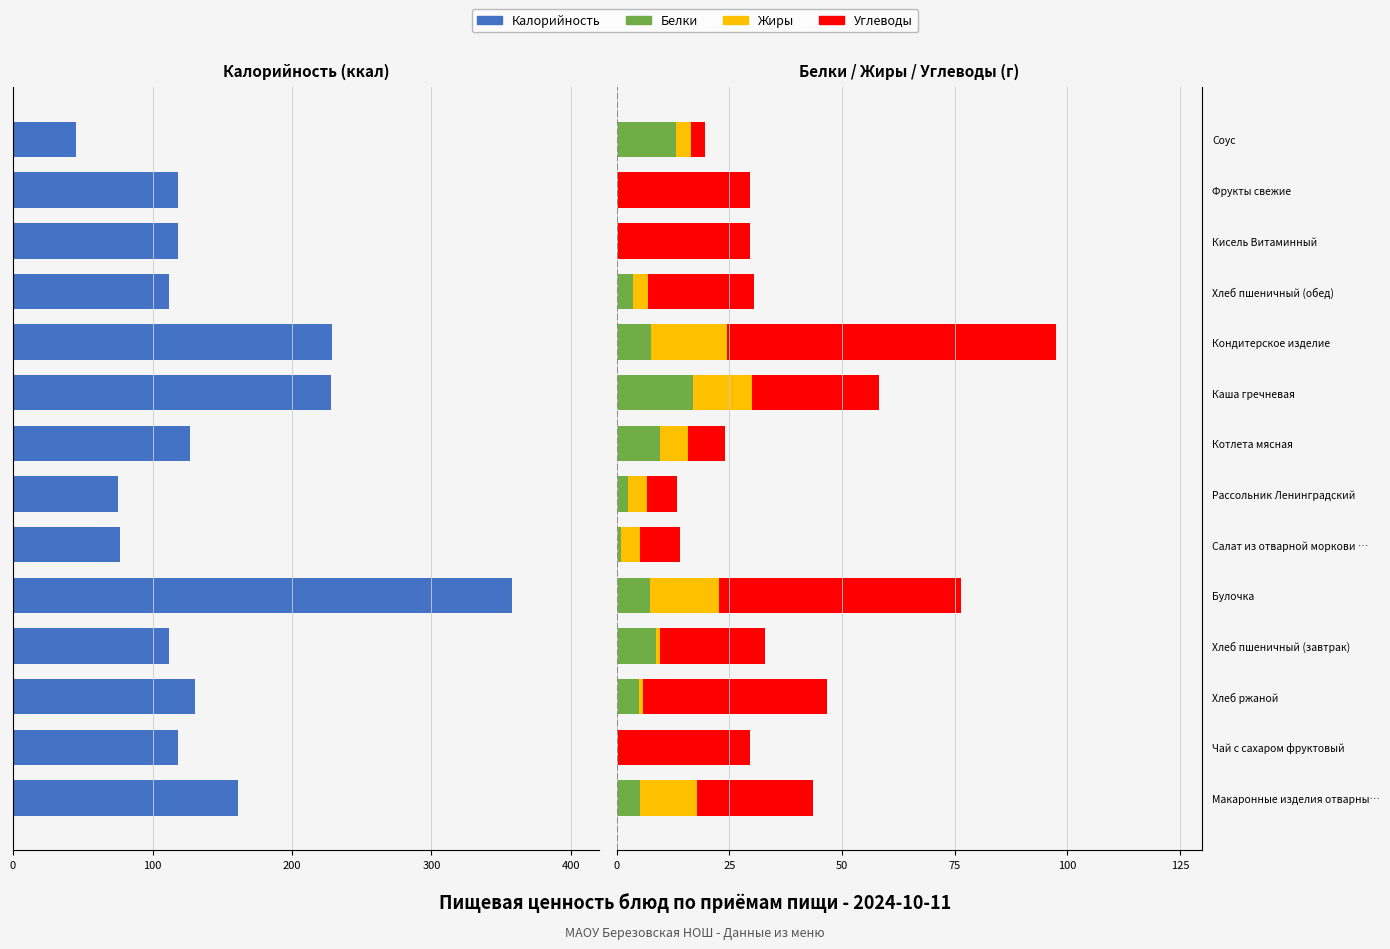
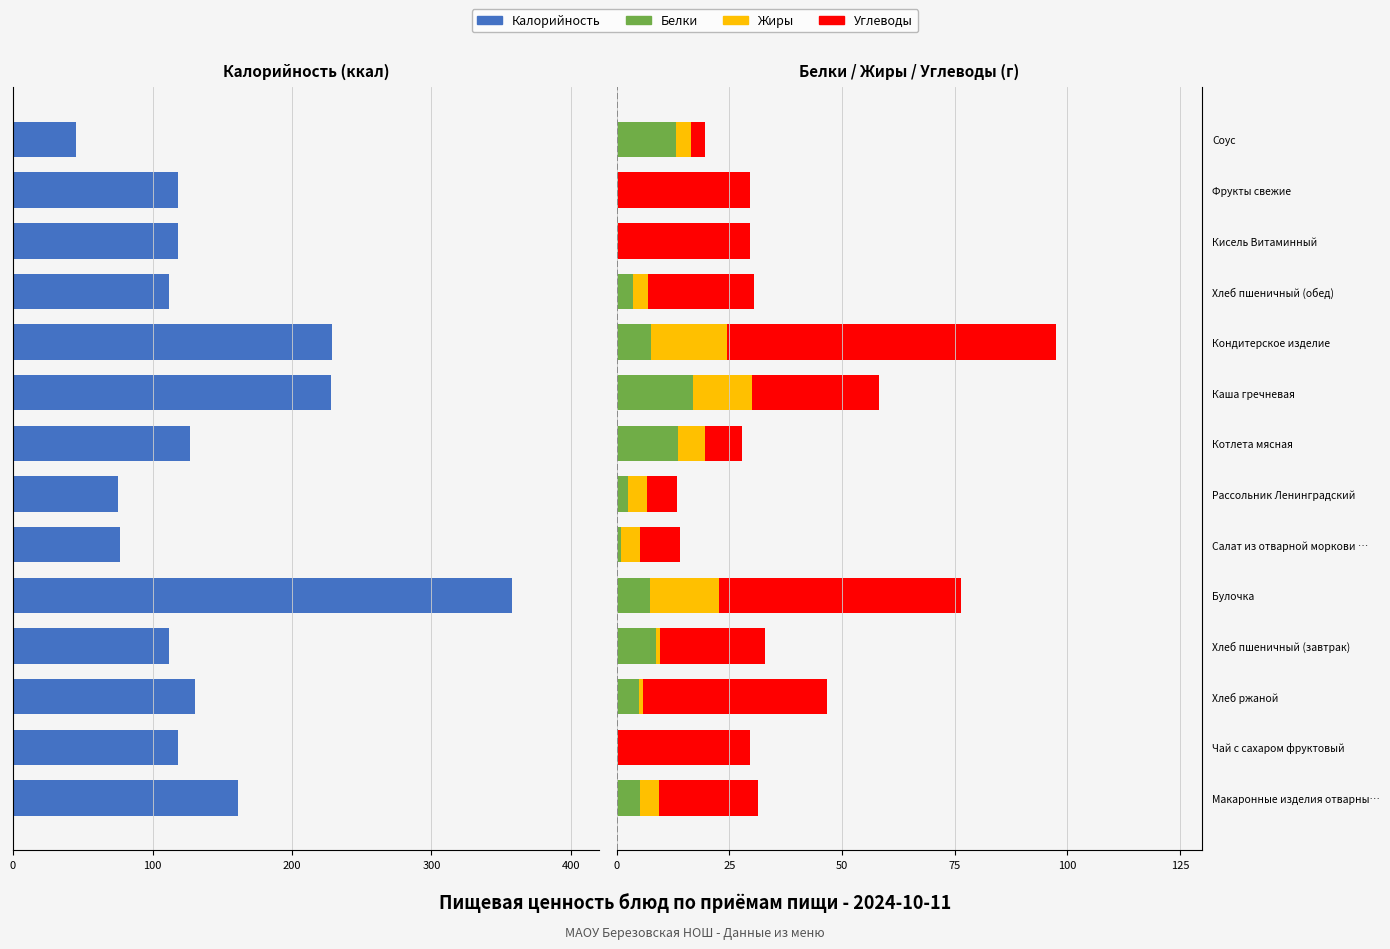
Белки / Жиры / Углеводы (г), Белки, Котлета мясная: 10 -> 14
Белки / Жиры / Углеводы (г), Жиры, Макаронные изделия отварны…: 13 -> 4
Белки / Жиры / Углеводы (г), Углеводы, Макаронные изделия отварны…: 26 -> 22
